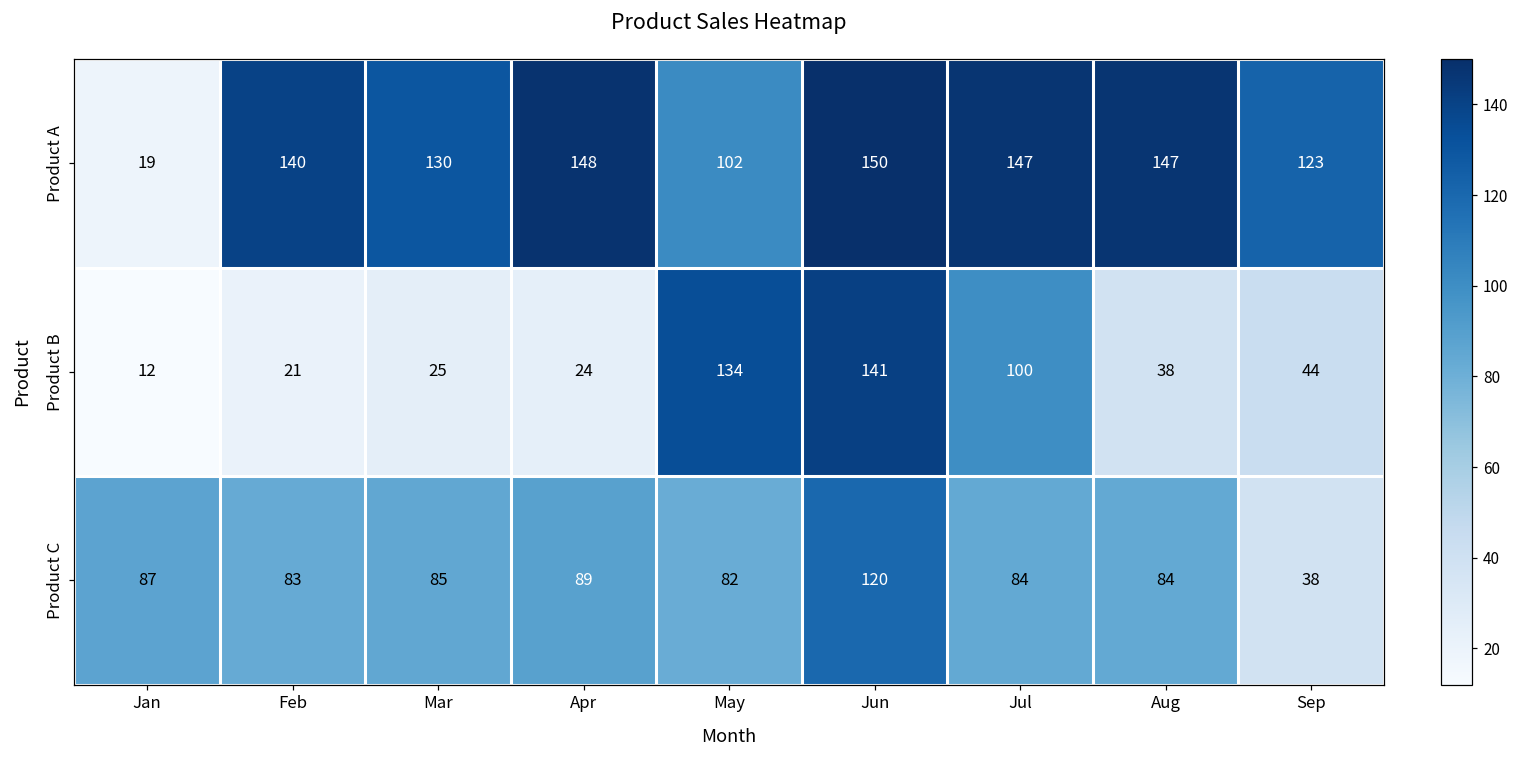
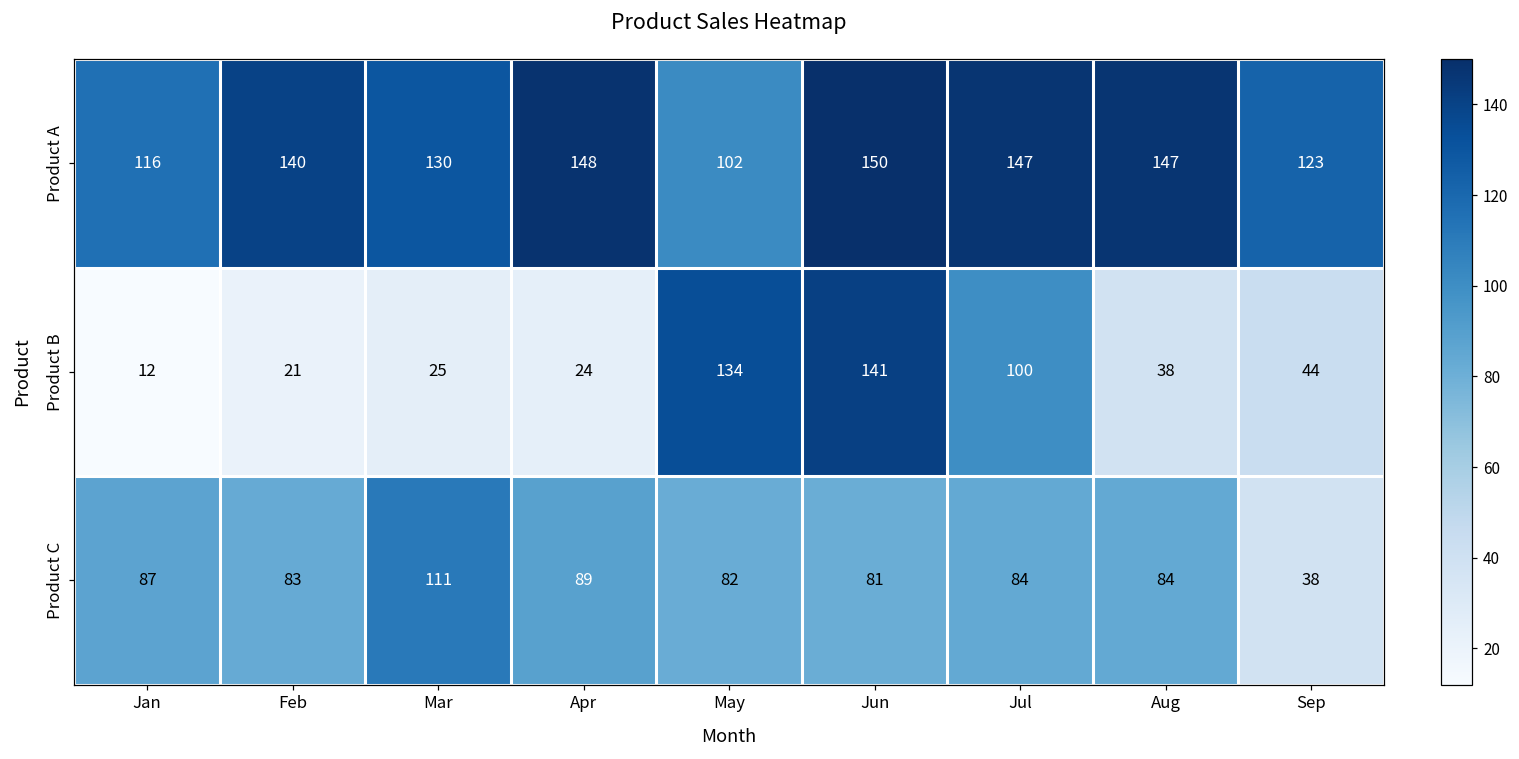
Product A, Jan: 19 -> 116
Product C, Mar: 85 -> 111
Product C, Jun: 120 -> 81
